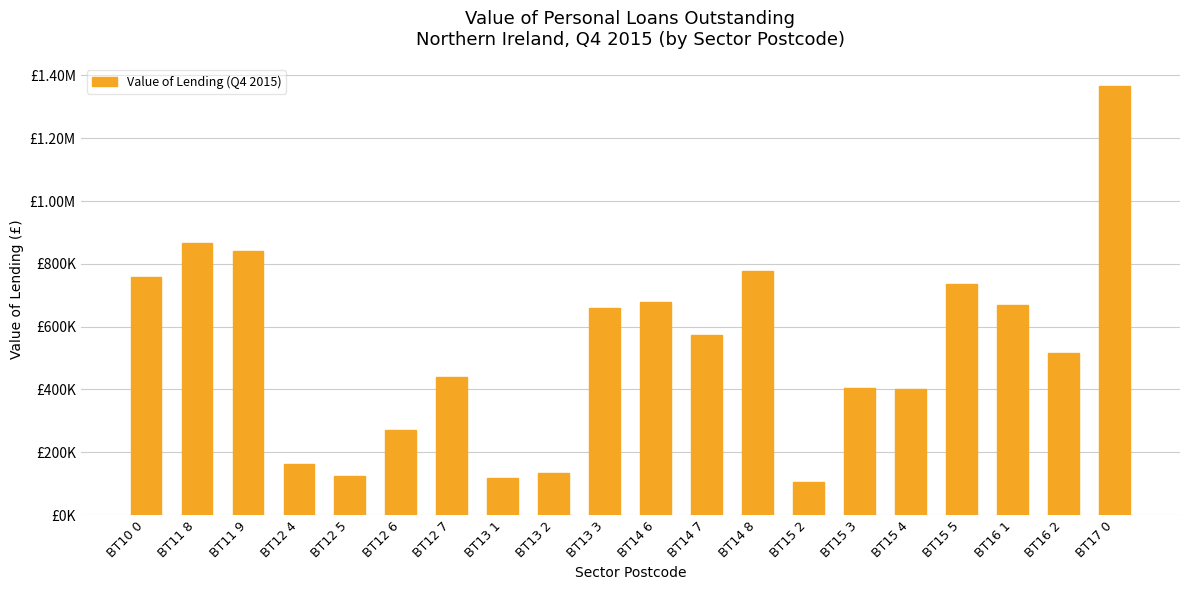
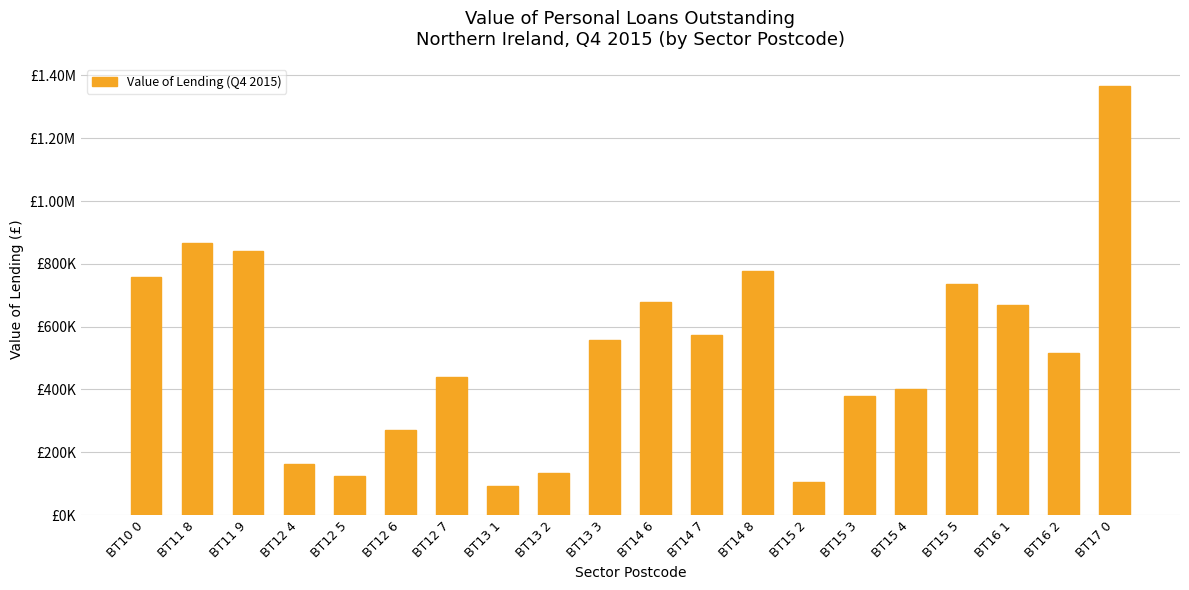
BT13 1: £120000 -> £90000
BT13 3: £660000 -> £560000
BT15 3: £410000 -> £380000
